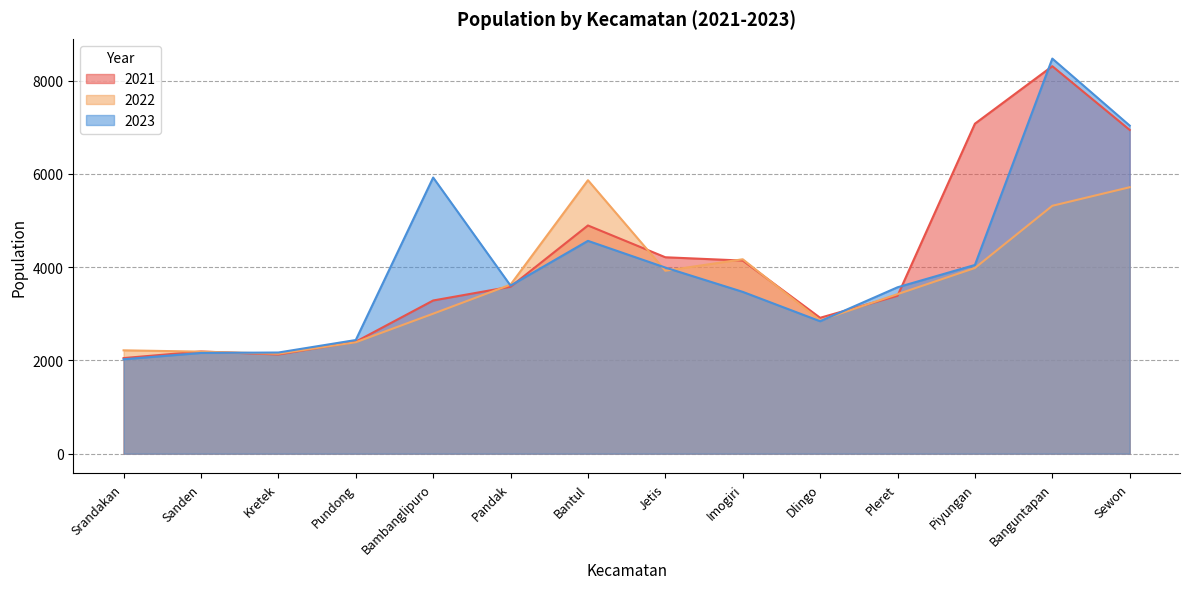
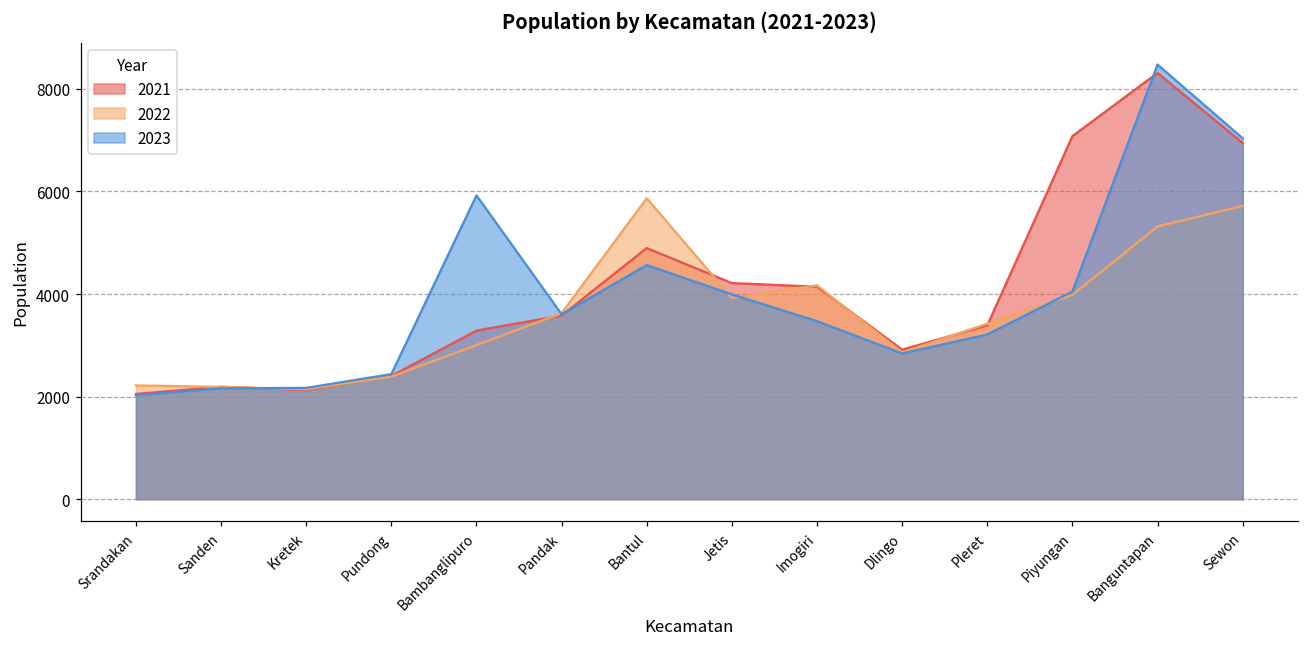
2023, Pleret: 3600 -> 3200
